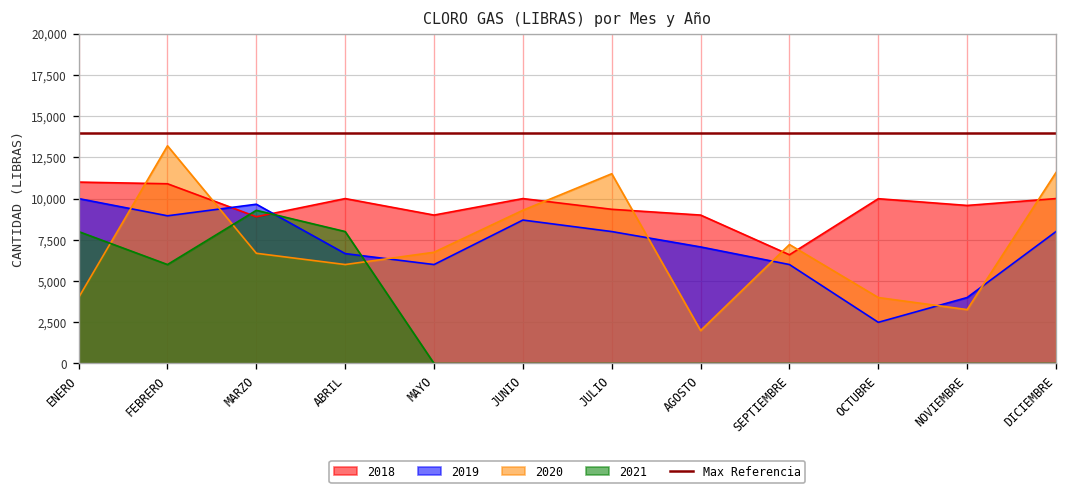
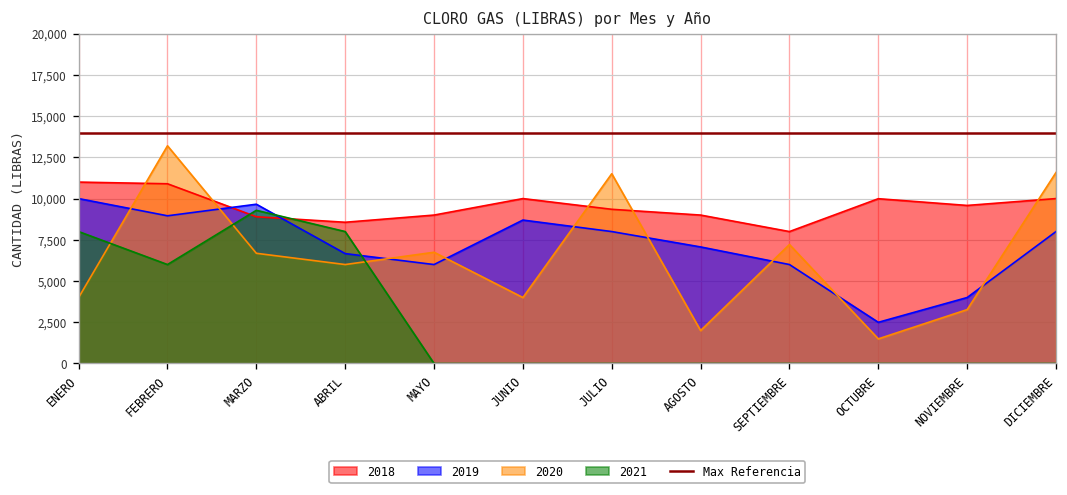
2018, ABRIL: 10,000 -> 8,600
2020, JUNIO: 9,300 -> 4,000
2018, SEPTIEMBRE: 6,600 -> 8,000
2020, OCTUBRE: 4,000 -> 1,500
